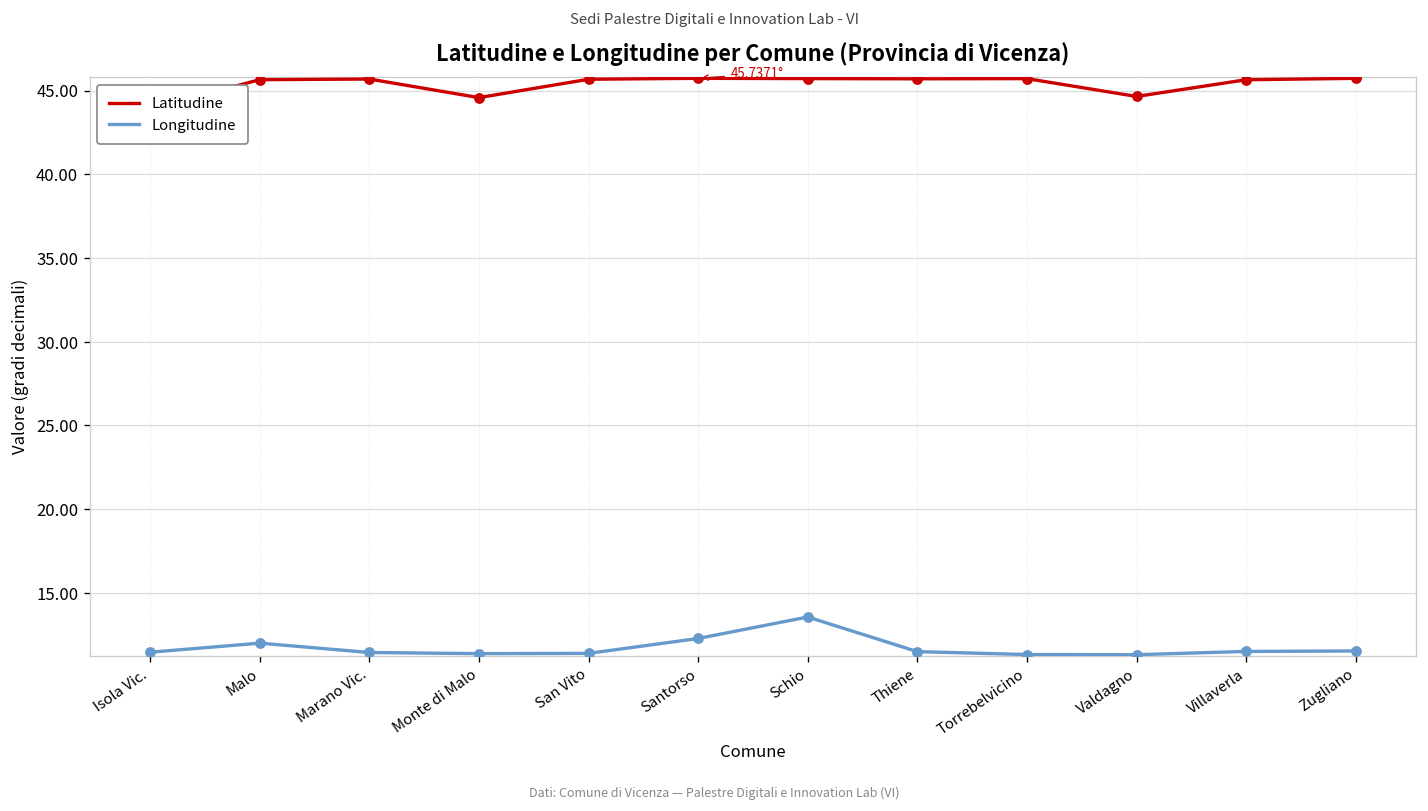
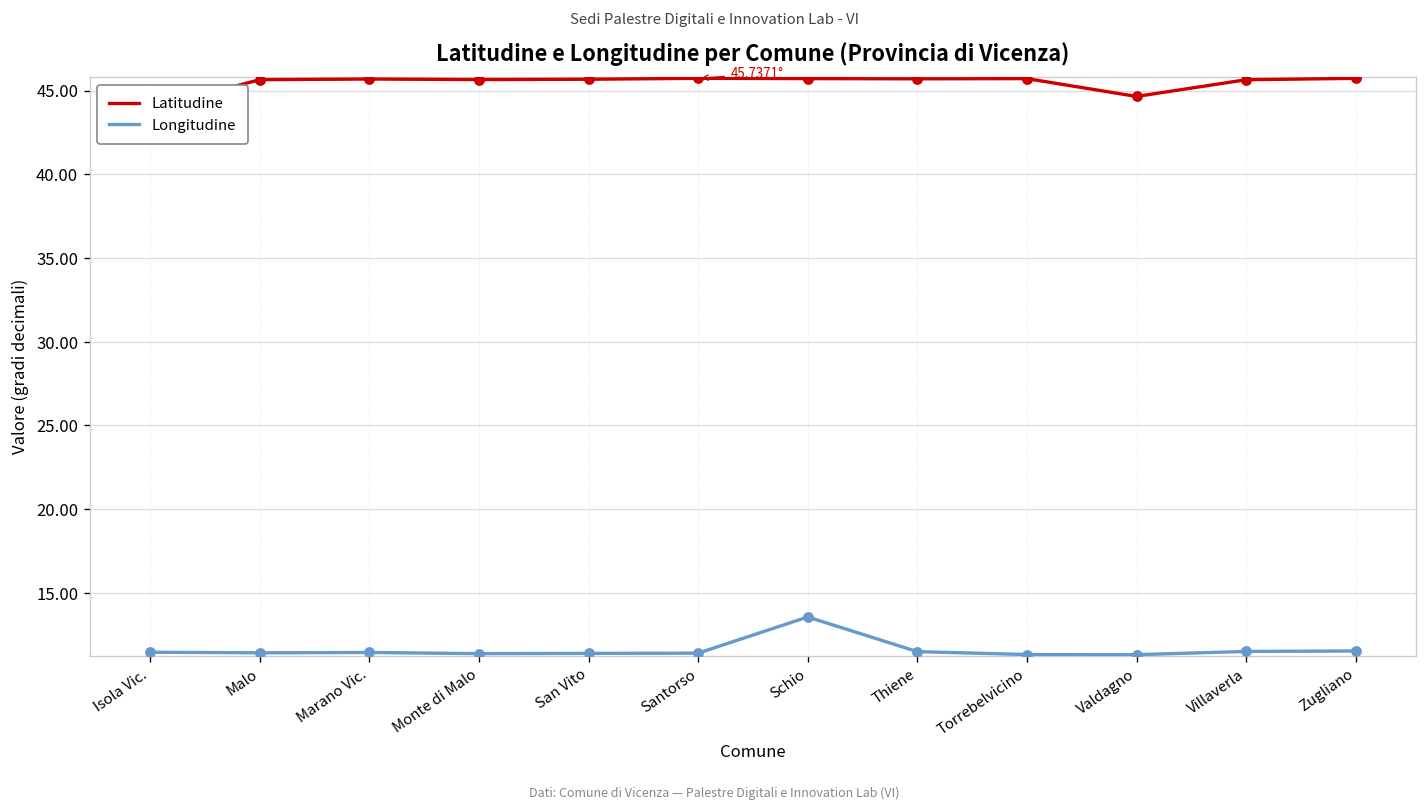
Longitudine, Malo: 12.0 -> 11.4
Latitudine, Monte di Malo: 44.6 -> 45.7
Longitudine, Santorso: 12.3 -> 11.4
